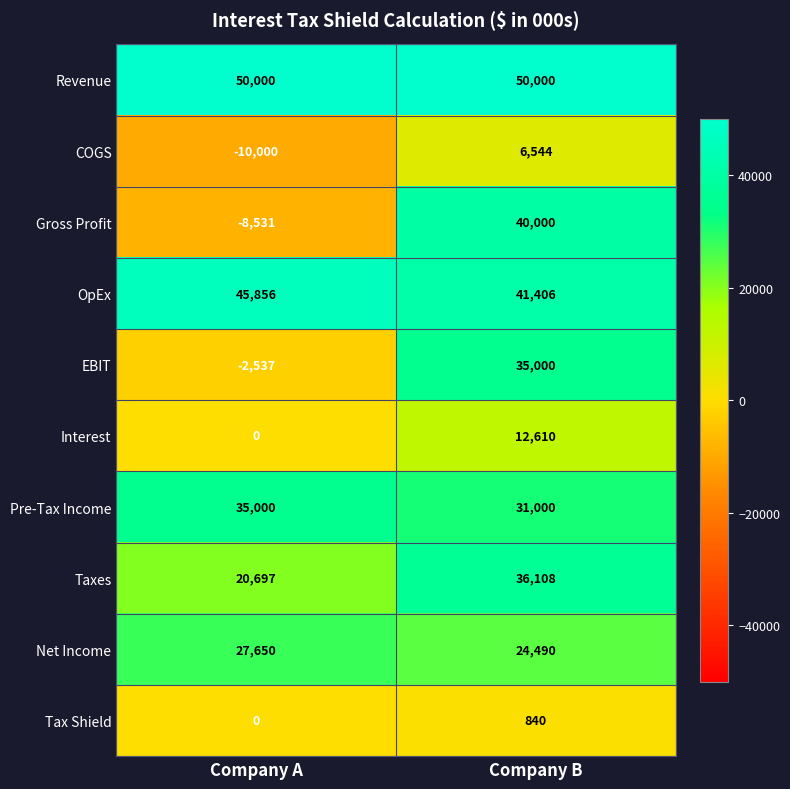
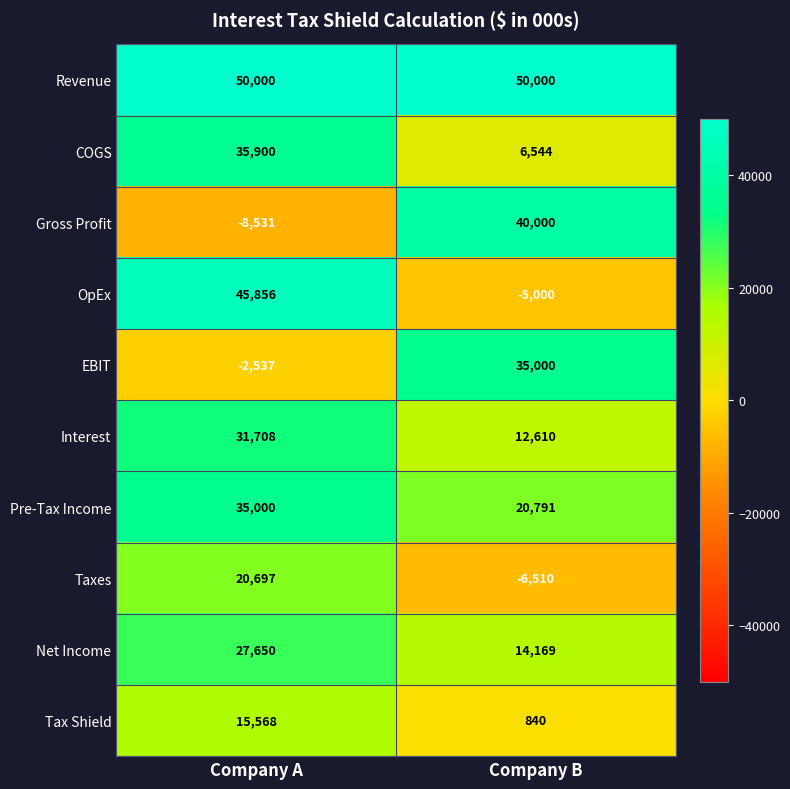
COGS, Company A: -10,000 -> 35,900
OpEx, Company B: 41,406 -> -5,000
Interest, Company A: 0 -> 31,708
Pre-Tax Income, Company B: 31,000 -> 20,791
Taxes, Company B: 36,108 -> -6,510
Net Income, Company B: 24,490 -> 14,169
Tax Shield, Company A: 0 -> 15,568
